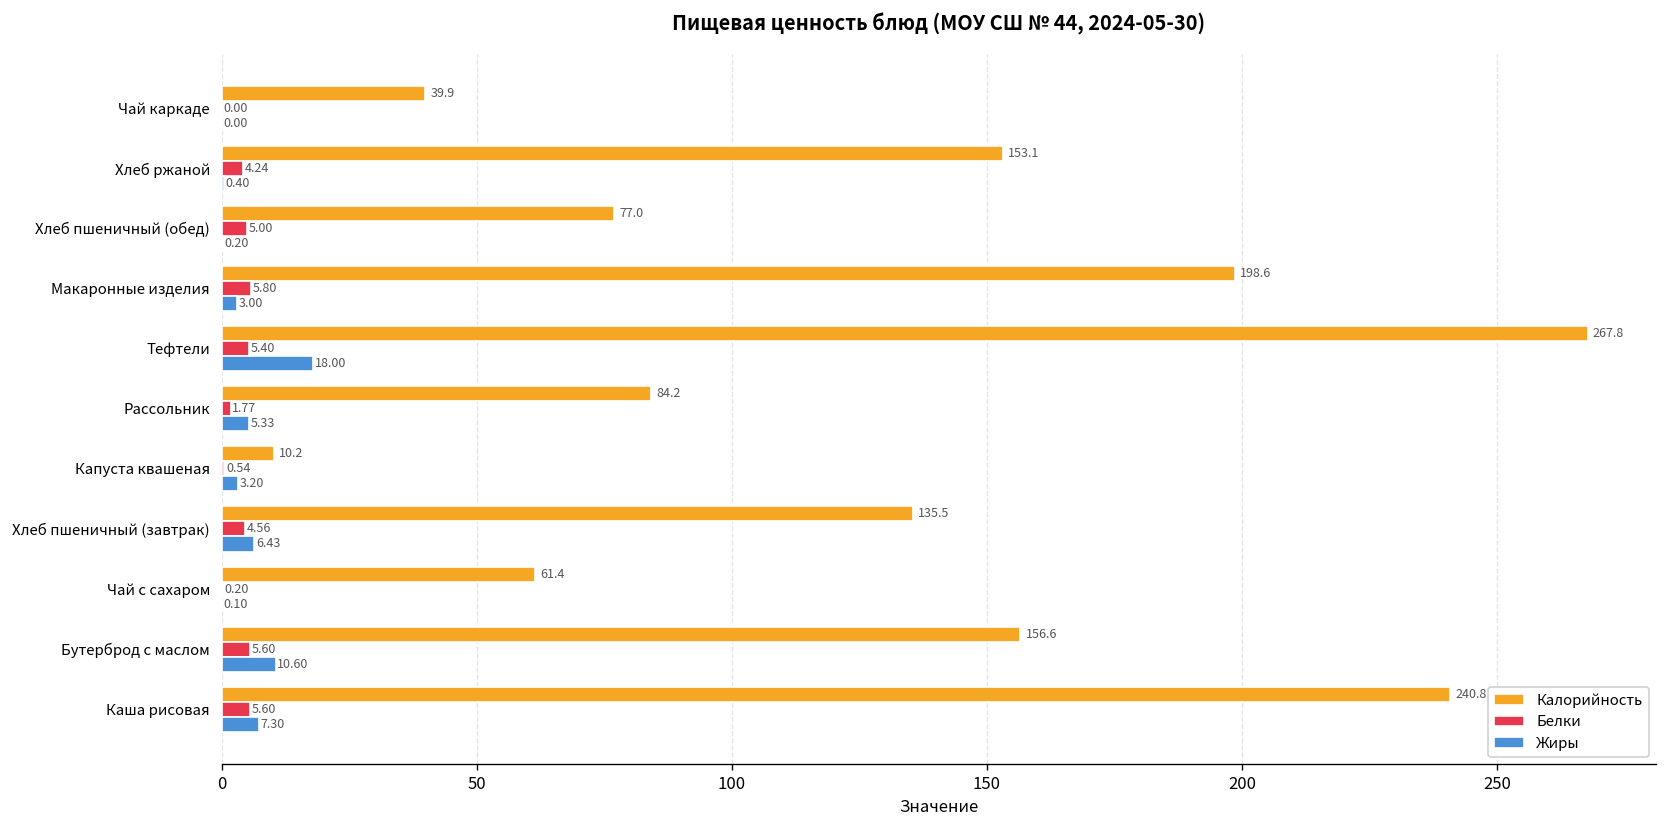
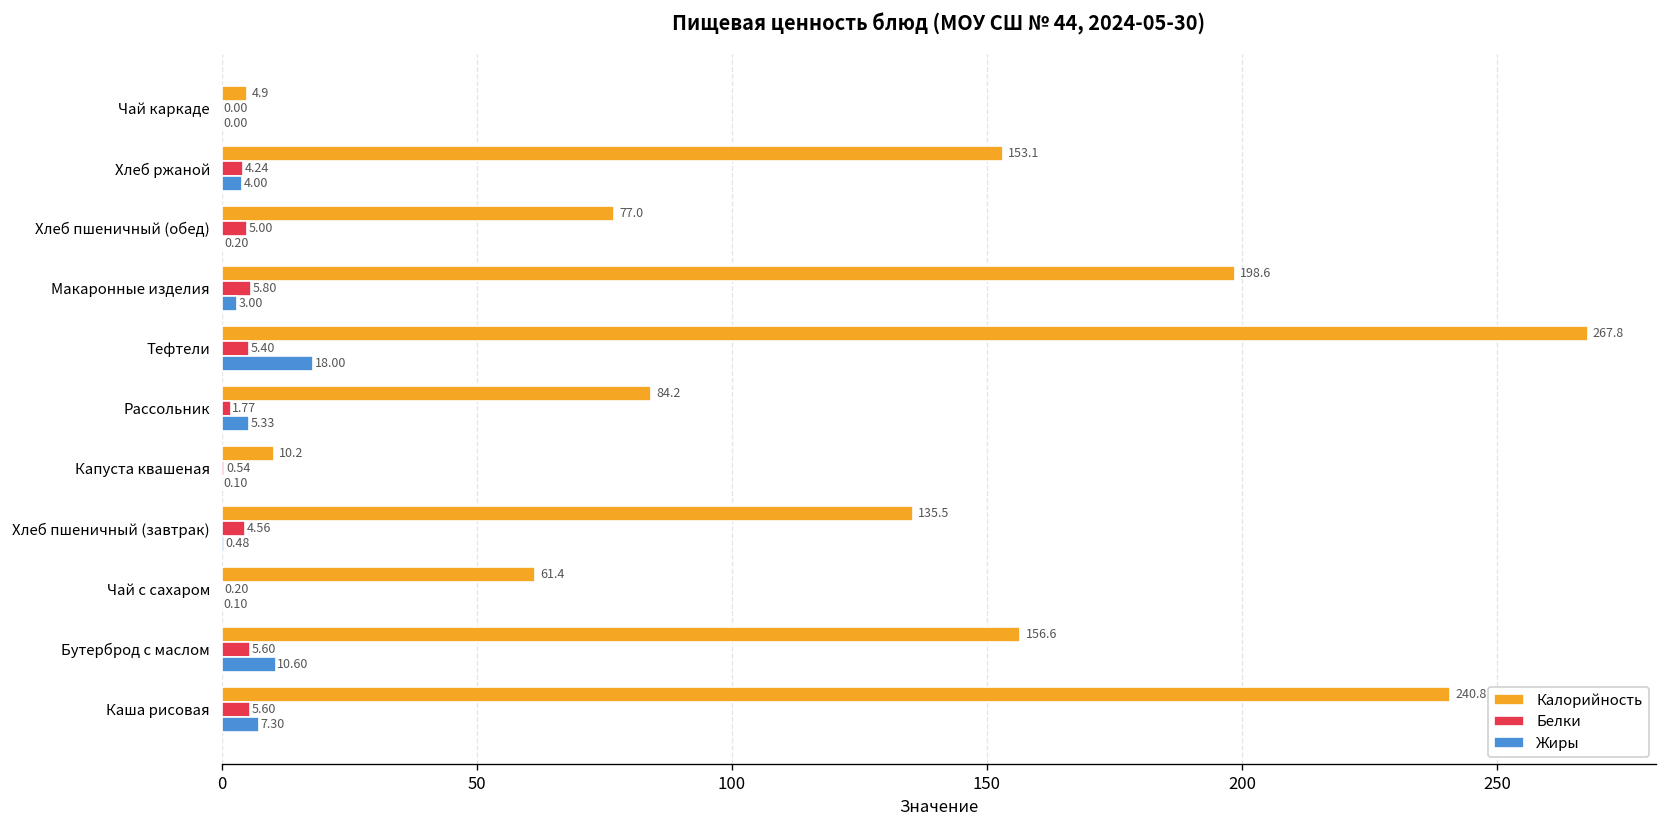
Калорийность, Чай каркаде: 39.9 -> 4.9
Жиры, Хлеб ржаной: 0.40 -> 4.00
Жиры, Капуста квашеная: 3.20 -> 0.10
Жиры, Хлеб пшеничный (завтрак): 6.43 -> 0.48
